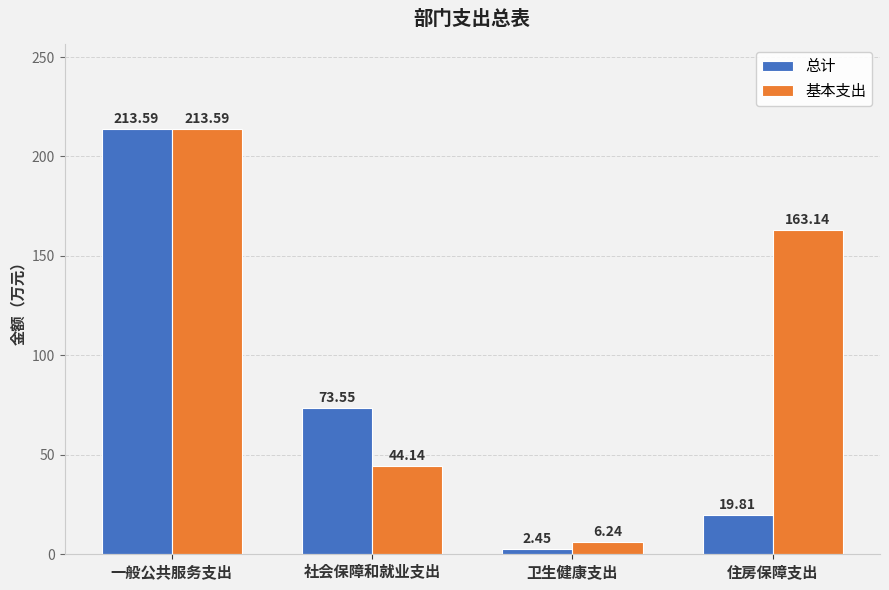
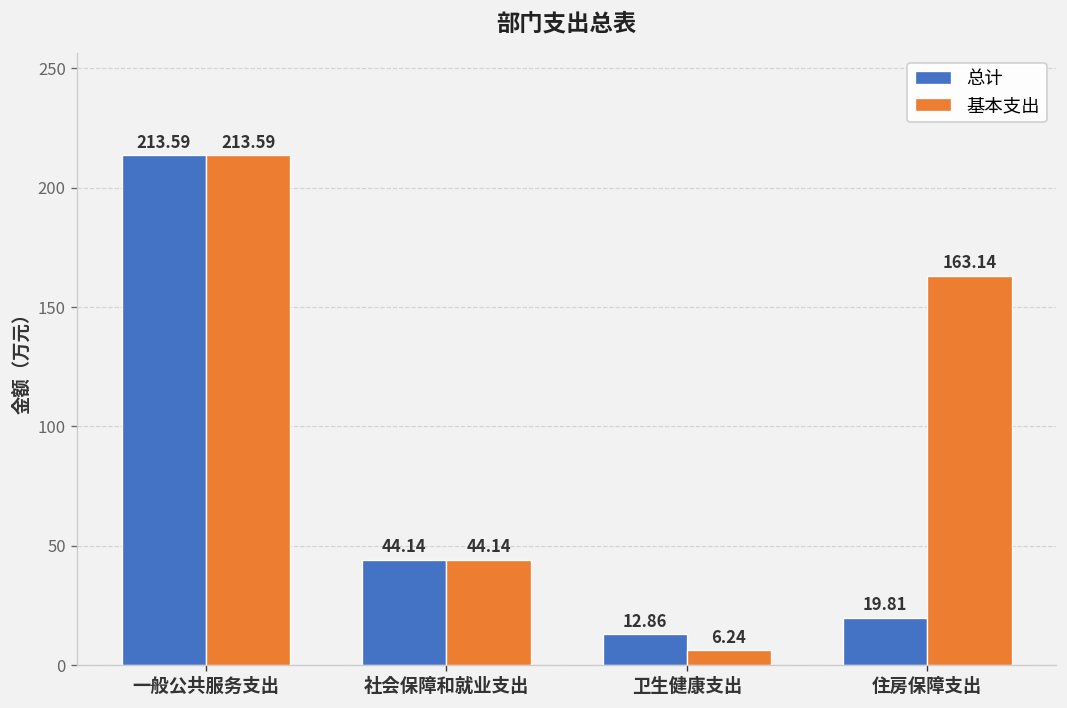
总计, 社会保障和就业支出: 73.55 -> 44.14
总计, 卫生健康支出: 2.45 -> 12.86
